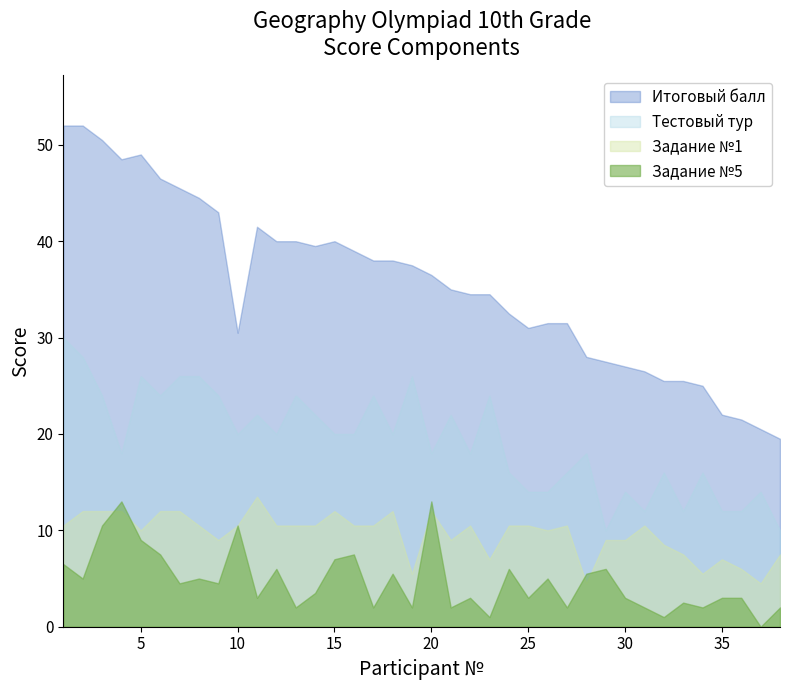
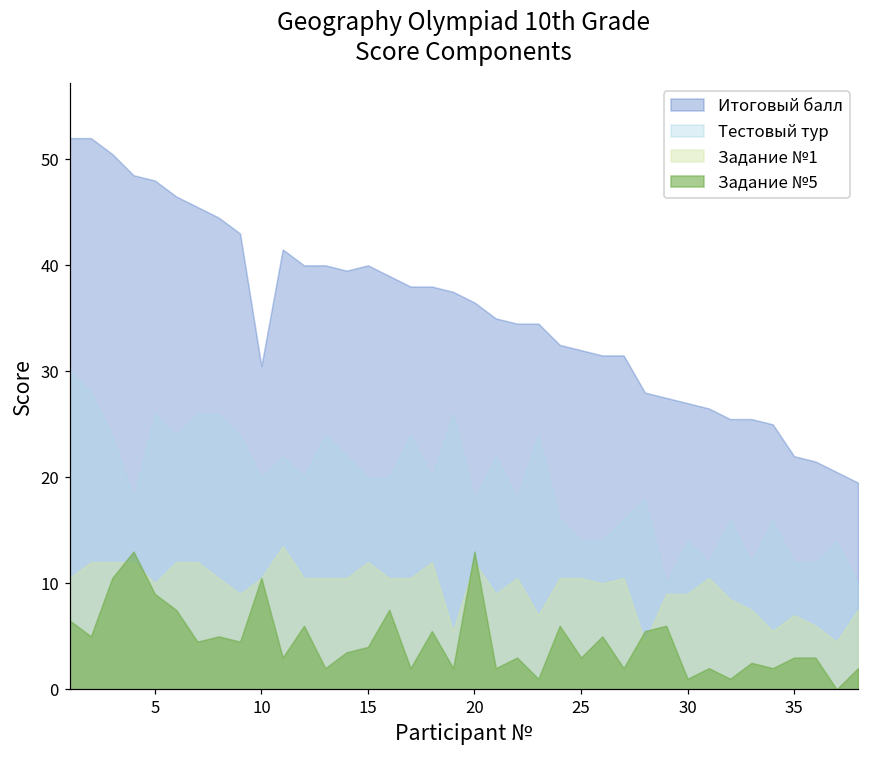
Итоговый балл, 5: 49 -> 48
Задание №5, 15: 7 -> 4
Итоговый балл, 25: 31 -> 32
Задание №5, 30: 3 -> 1
